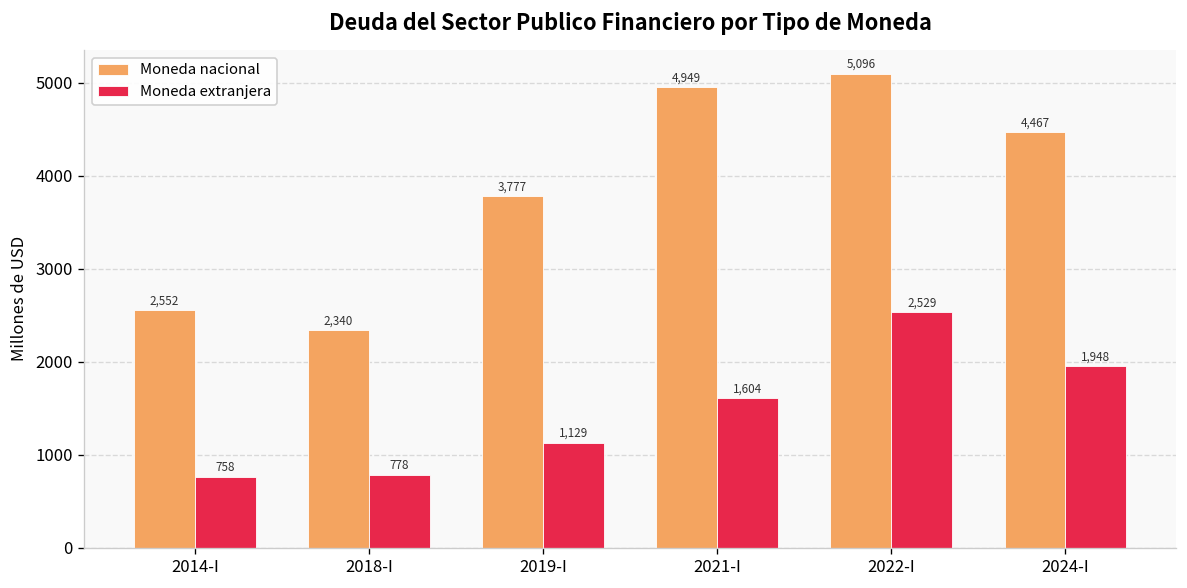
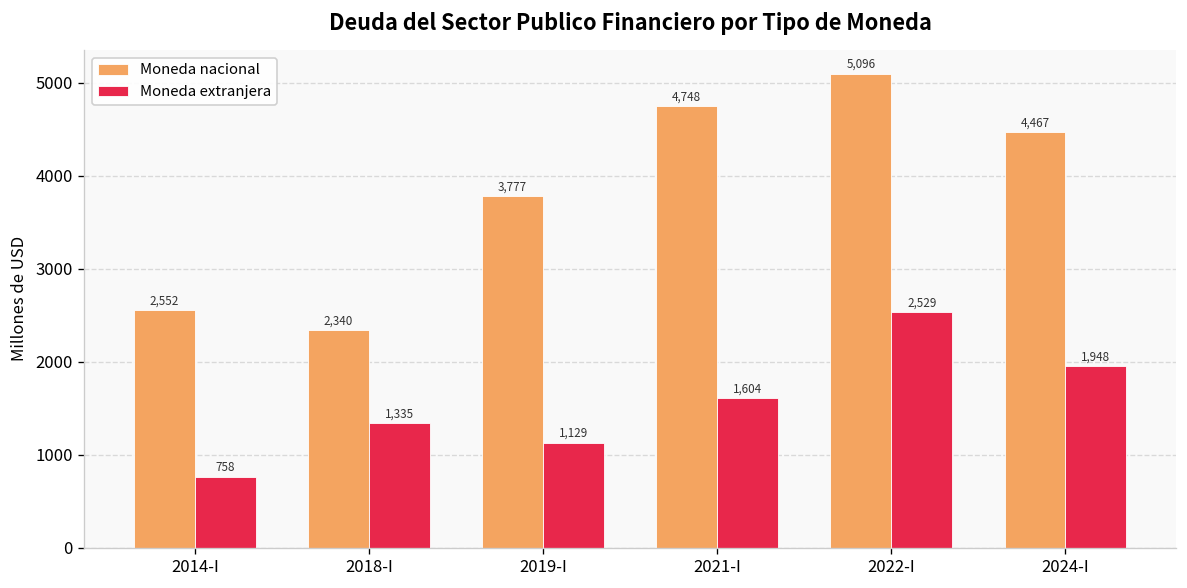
Moneda extranjera, 2018-I: 778 -> 1,335
Moneda nacional, 2021-I: 4,949 -> 4,748
